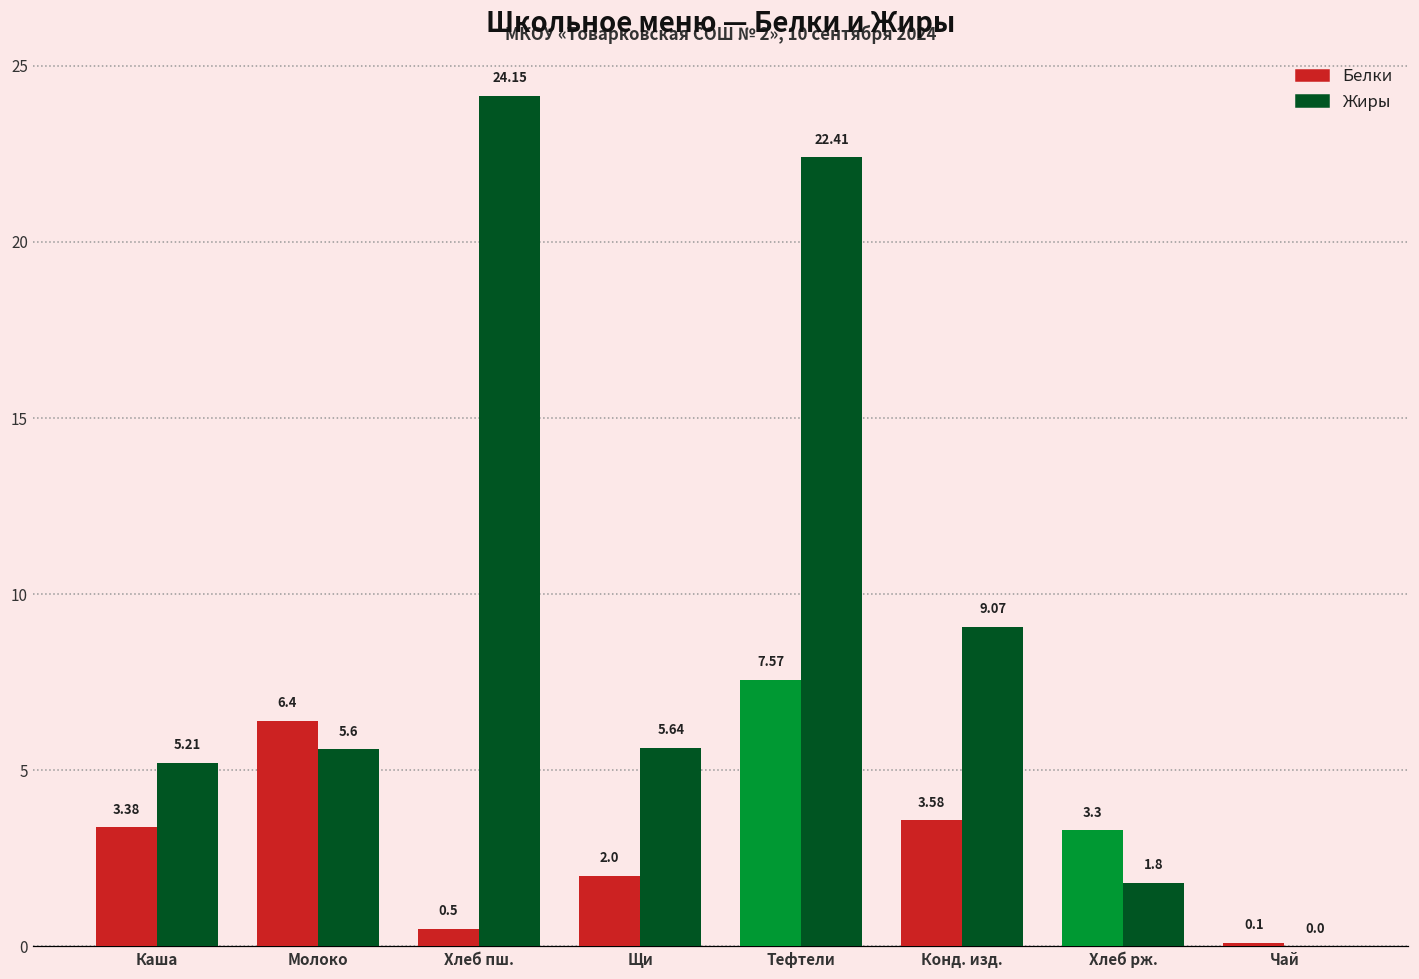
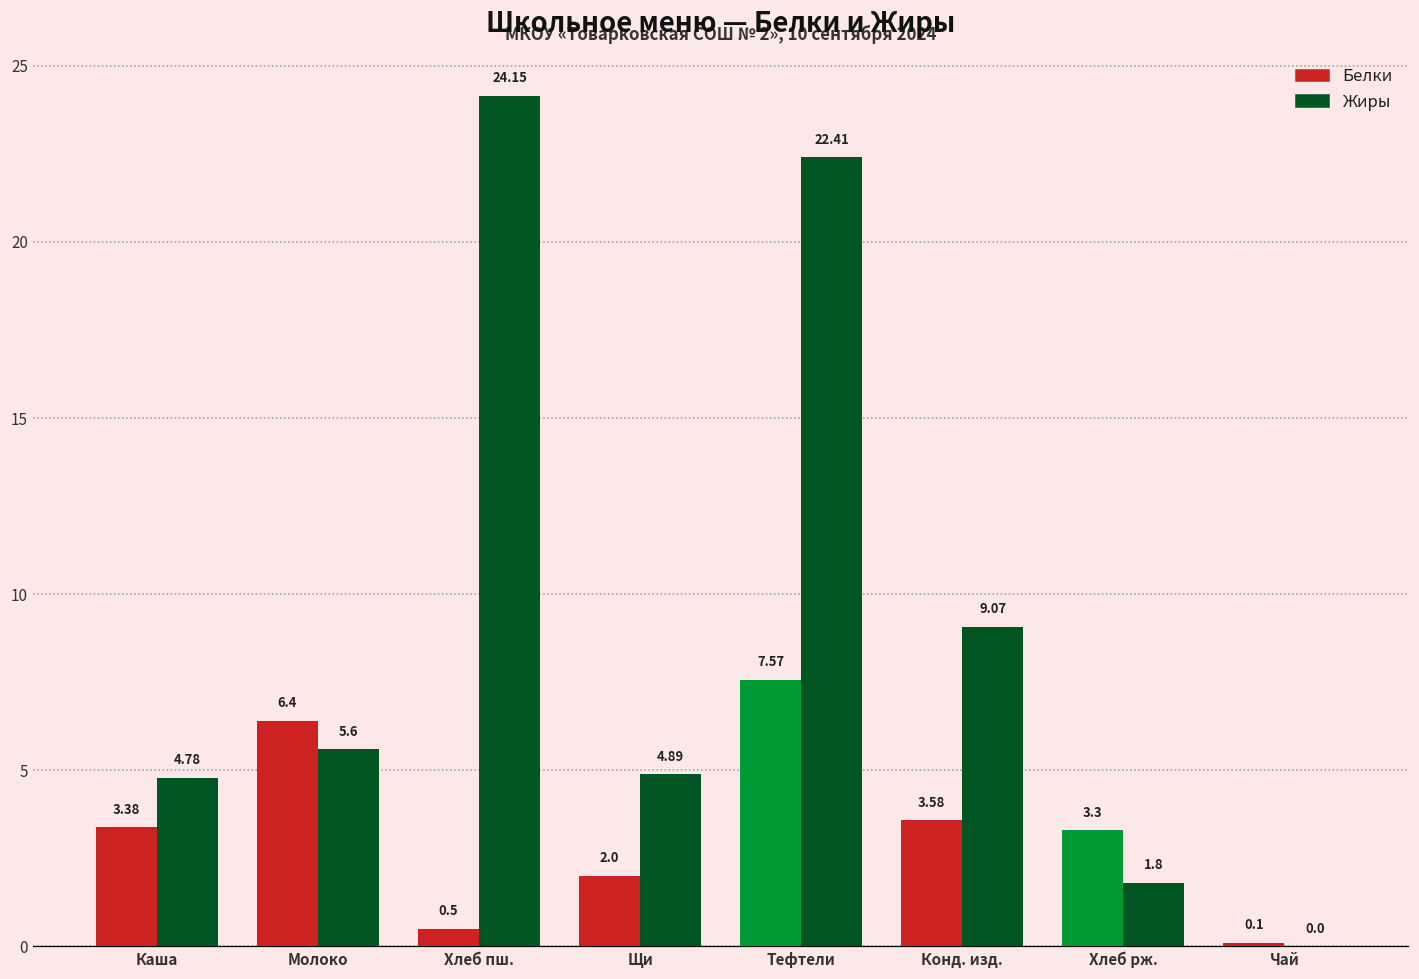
Жиры, Каша: 5.21 -> 4.78
Жиры, Щи: 5.64 -> 4.89
